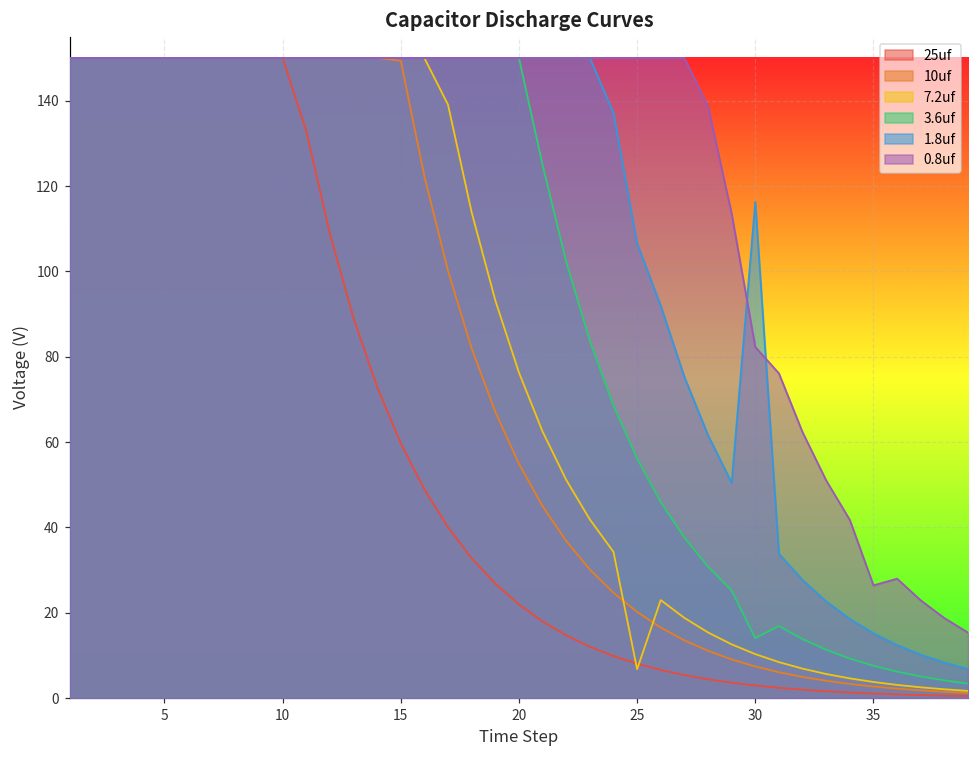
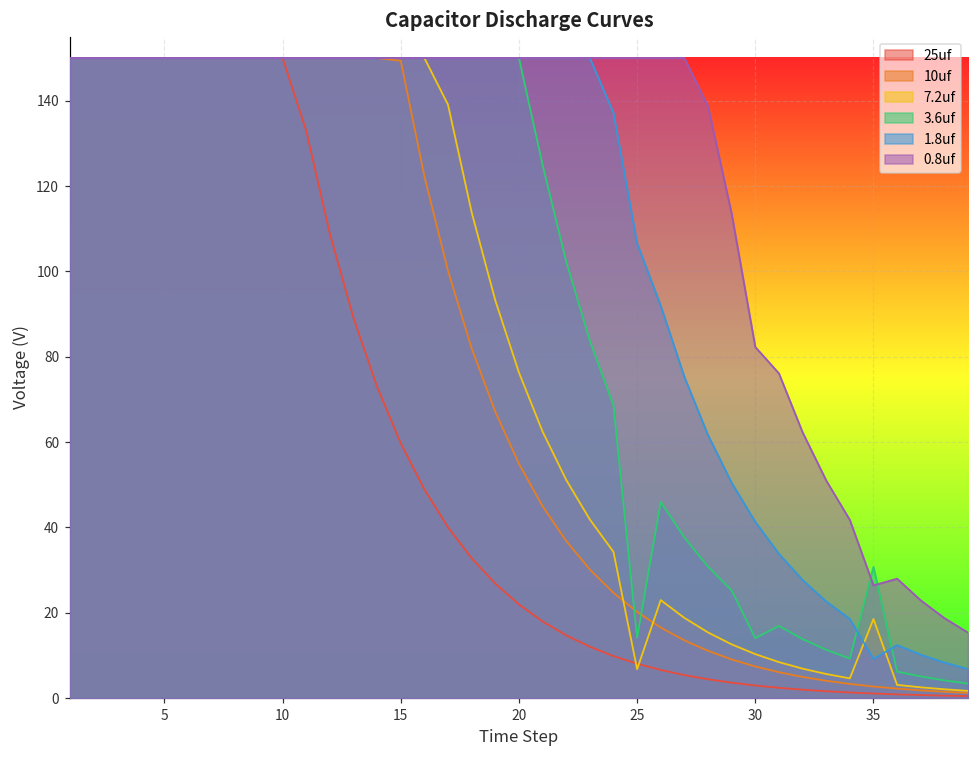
3.6uf, 25: 56 -> 14
1.8uf, 30: 116 -> 41
7.2uf, 35: 4 -> 19
3.6uf, 35: 8 -> 31
1.8uf, 35: 15 -> 9
